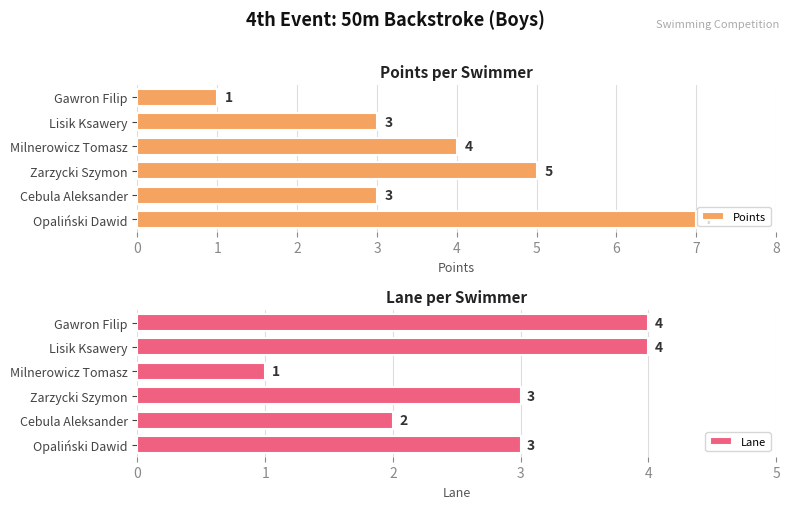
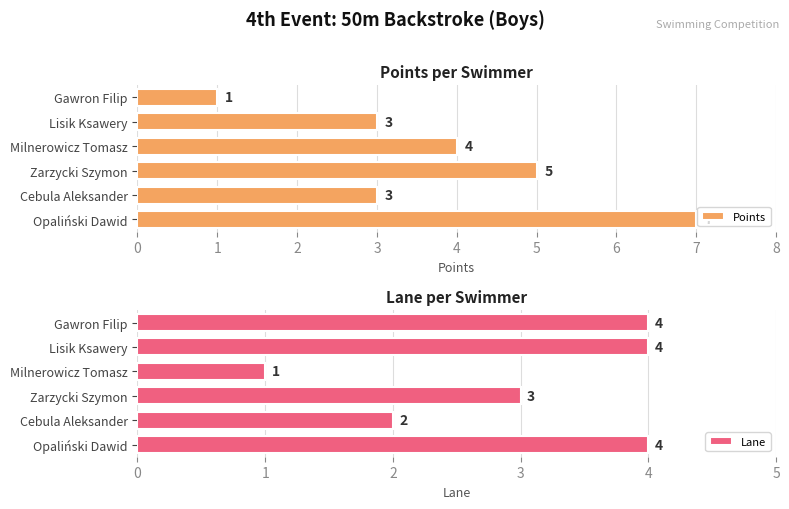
Lane per Swimmer, Opaliński Dawid: 3 -> 4
